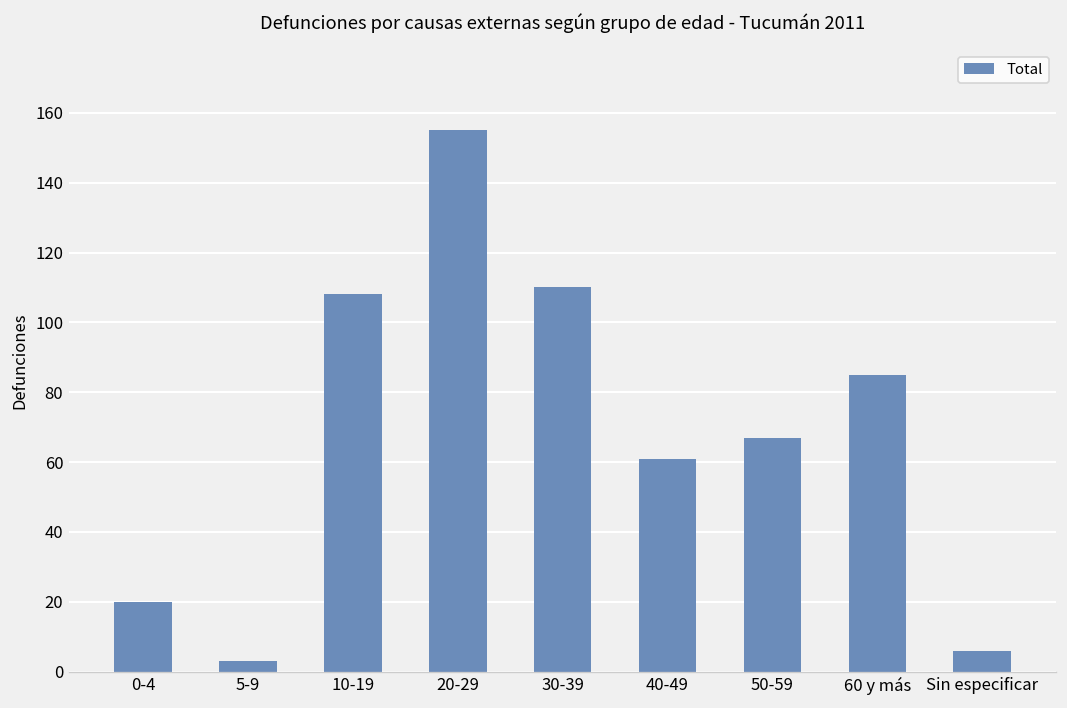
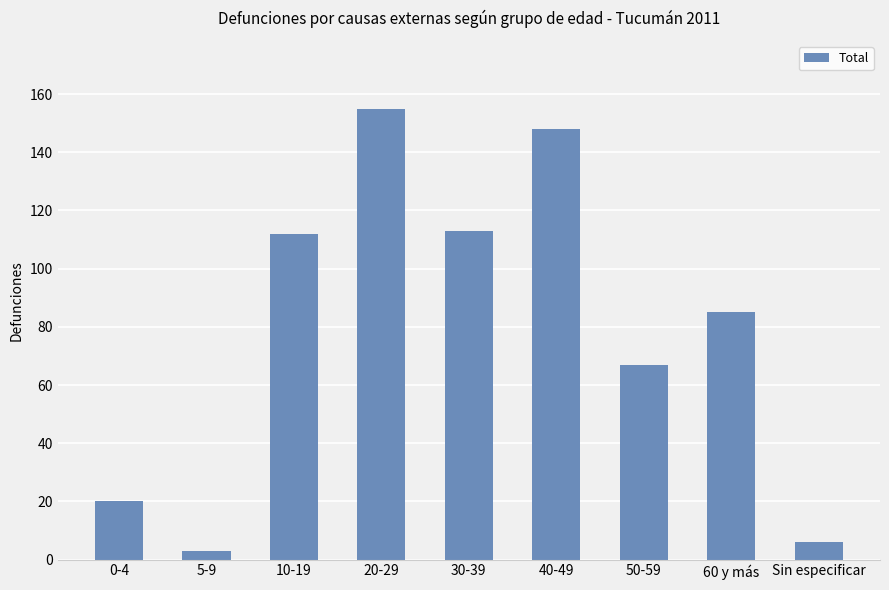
10-19: 108 -> 112
30-39: 110 -> 113
40-49: 61 -> 148
